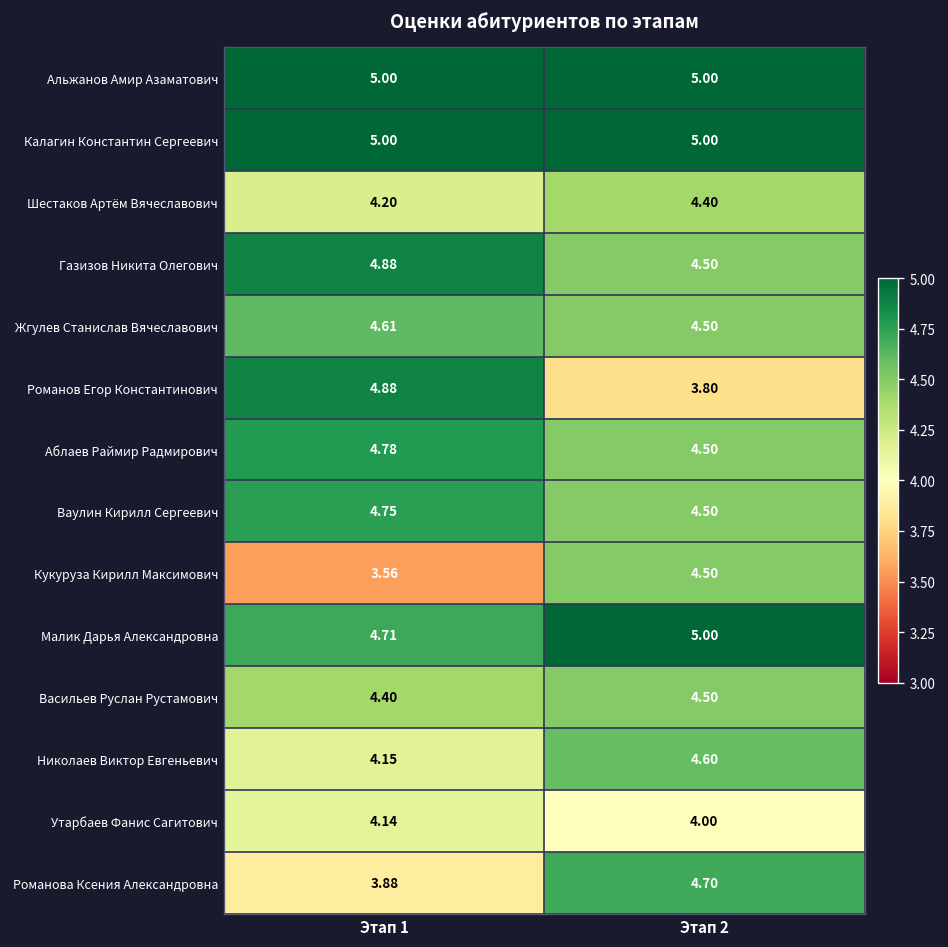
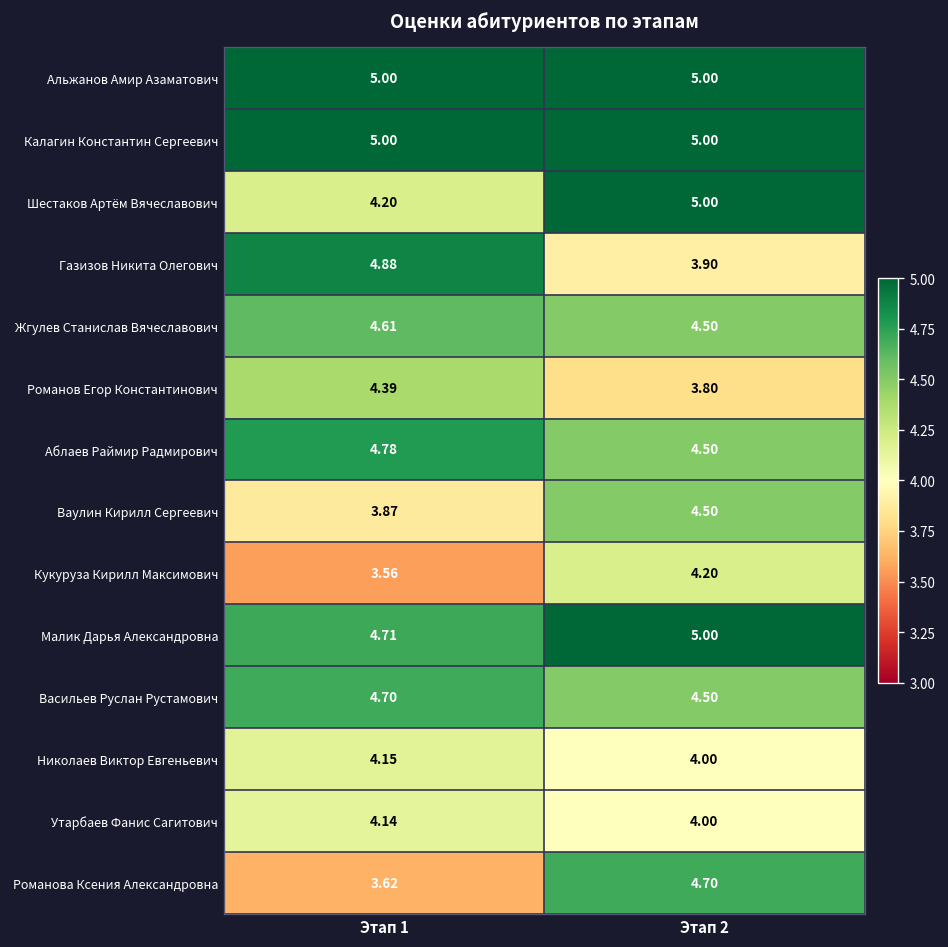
Шестаков Артём Вячеславович, Этап 2: 4.40 -> 5.00
Газизов Никита Олегович, Этап 2: 4.50 -> 3.90
Романов Егор Константинович, Этап 1: 4.88 -> 4.39
Ваулин Кирилл Сергеевич, Этап 1: 4.75 -> 3.87
Кукуруза Кирилл Максимович, Этап 2: 4.50 -> 4.20
Васильев Руслан Рустамович, Этап 1: 4.40 -> 4.70
Николаев Виктор Евгеньевич, Этап 2: 4.60 -> 4.00
Романова Ксения Александровна, Этап 1: 3.88 -> 3.62
